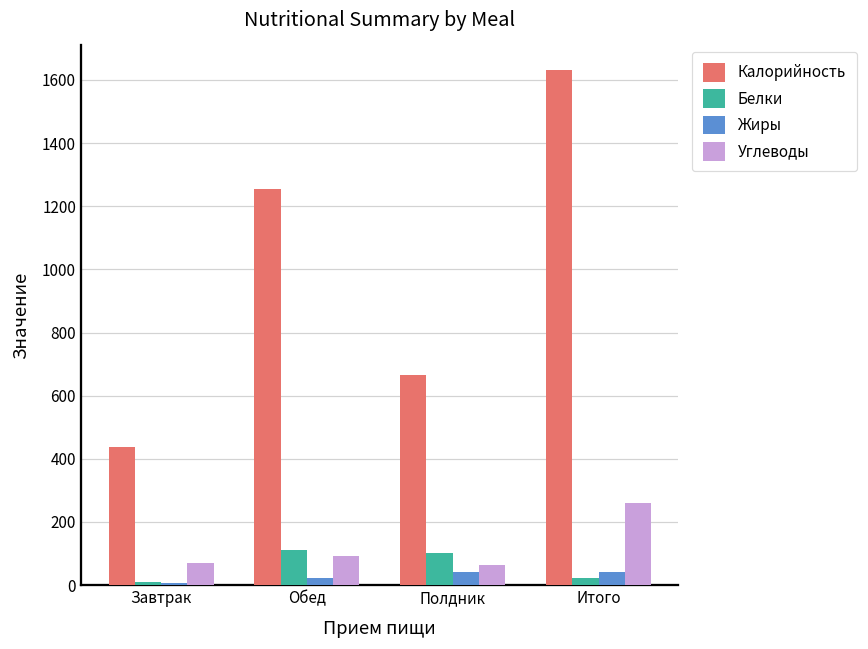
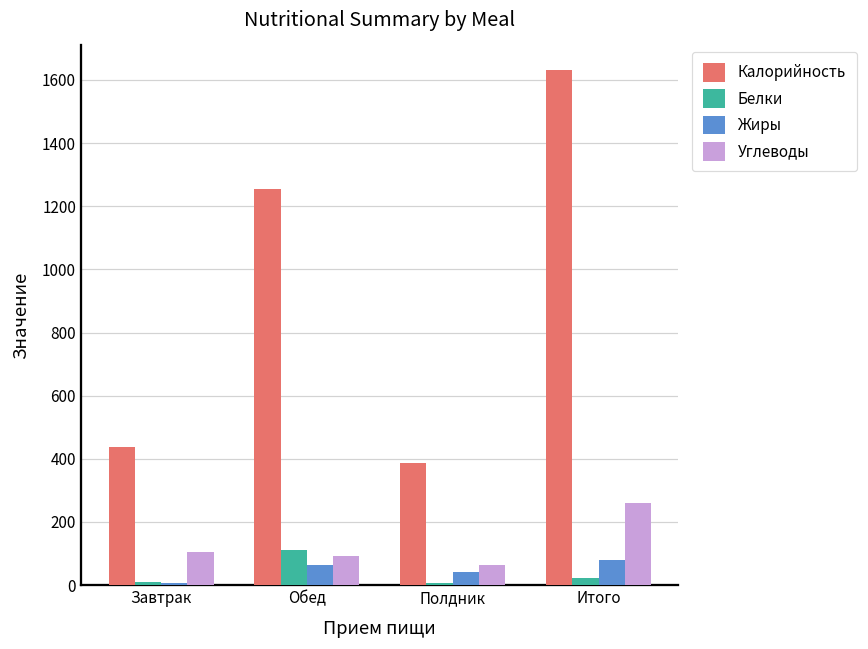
Углеводы, Завтрак: 70 -> 100
Жиры, Обед: 20 -> 60
Калорийность, Полдник: 670 -> 390
Белки, Полдник: 100 -> 10
Жиры, Итого: 40 -> 80
